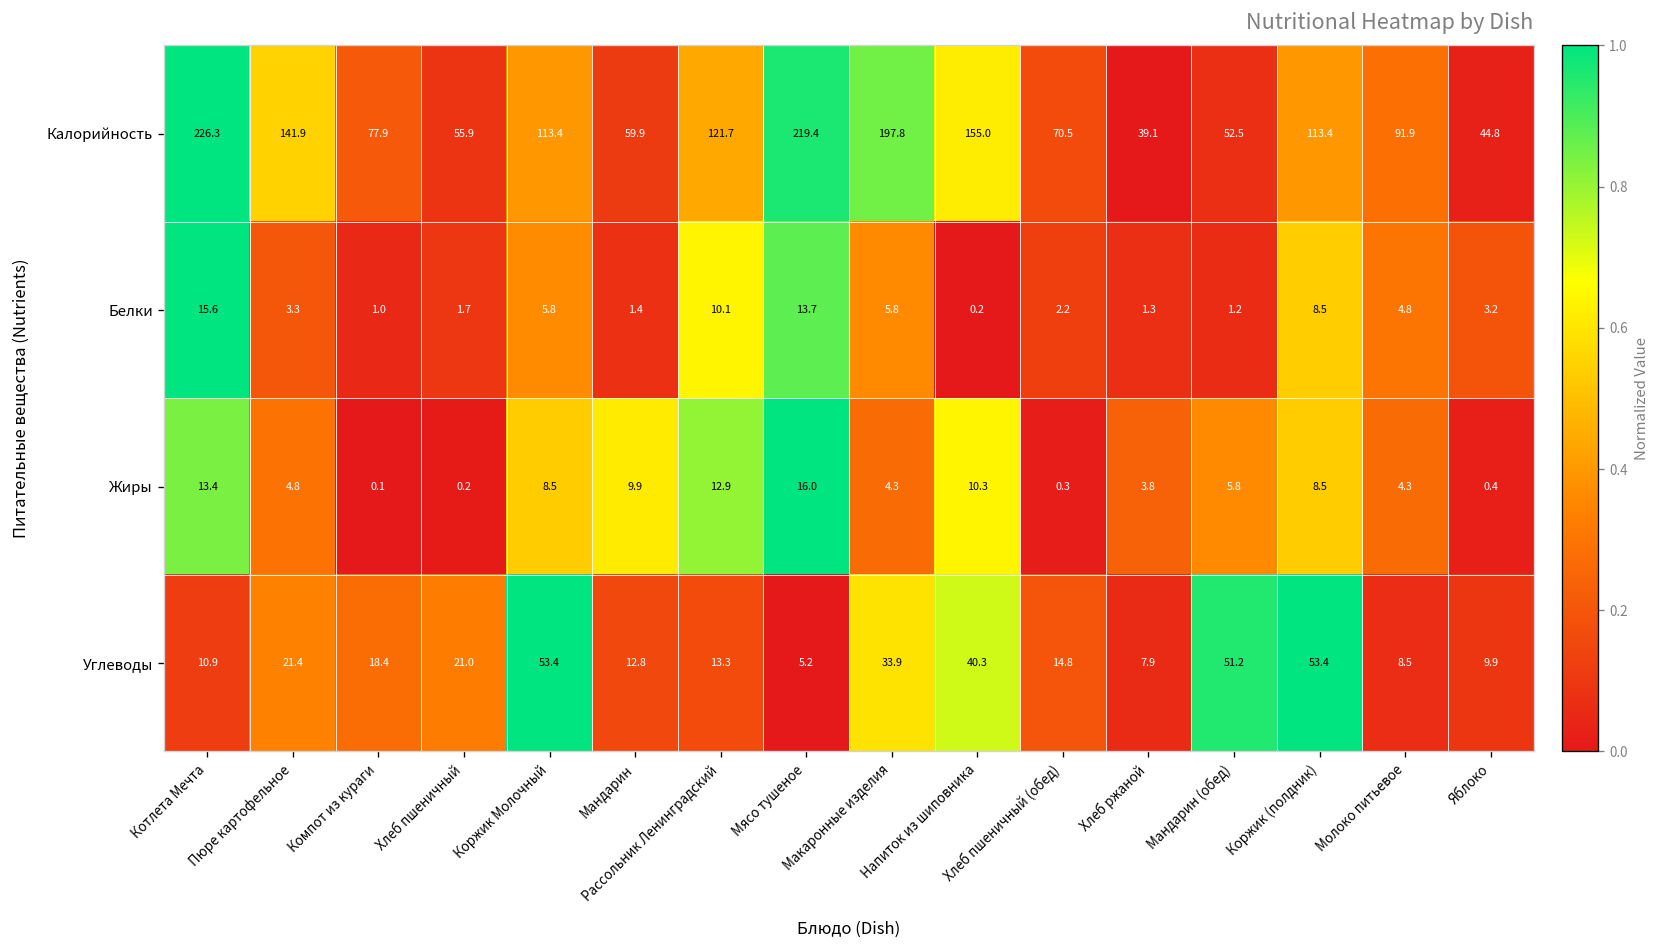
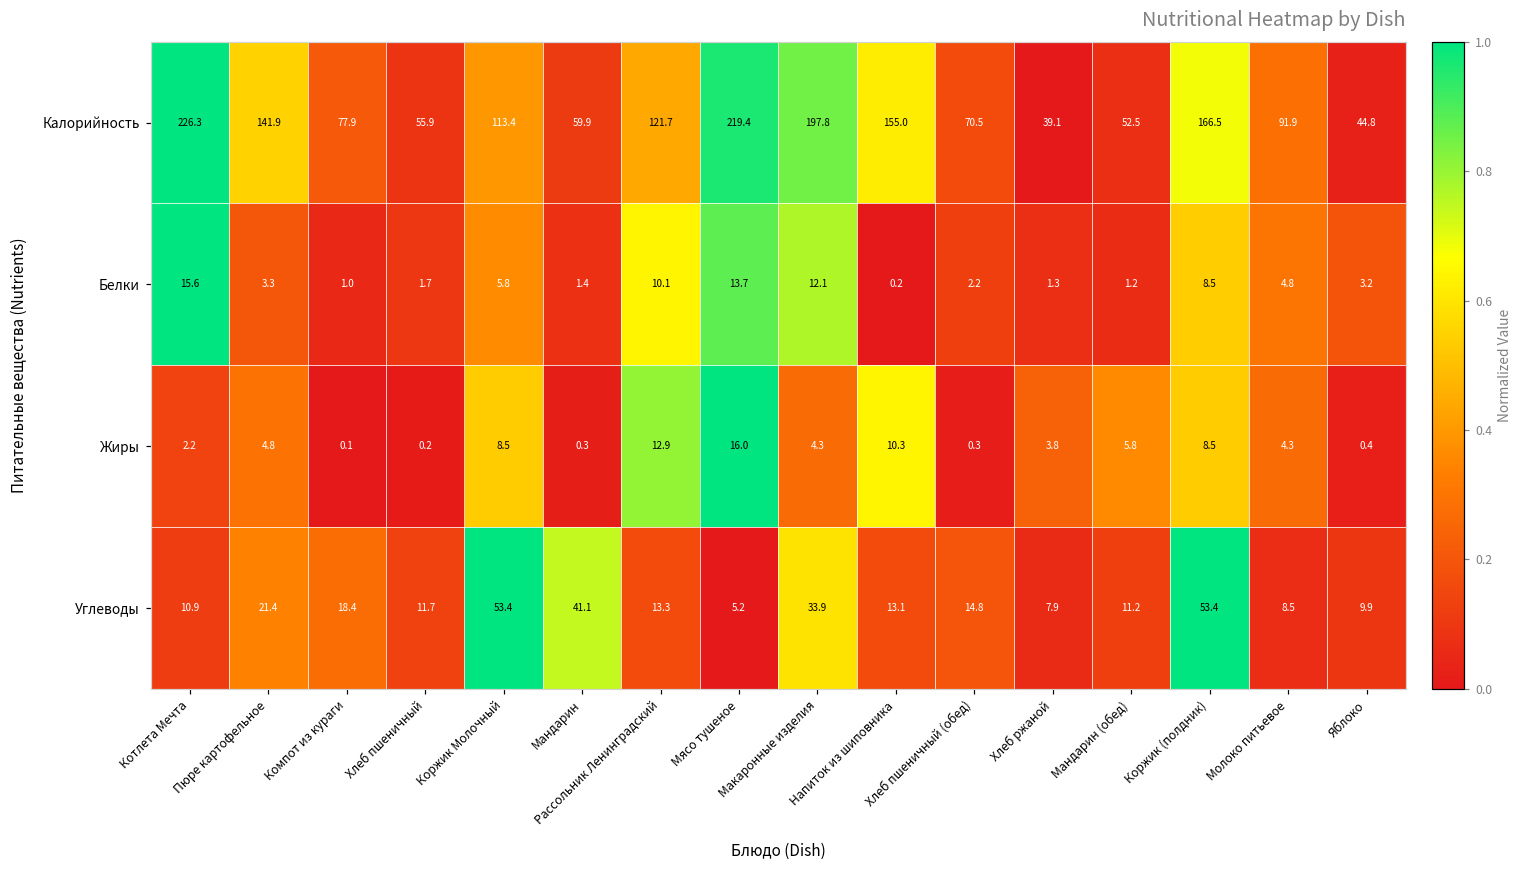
Калорийность, Коржик (полдник): 113.4 -> 166.5
Белки, Макаронные изделия: 5.8 -> 12.1
Жиры, Котлета Мечта: 13.4 -> 2.2
Жиры, Мандарин: 9.9 -> 0.3
Углеводы, Хлеб пшеничный: 21.0 -> 11.7
Углеводы, Мандарин: 12.8 -> 41.1
Углеводы, Напиток из шиповника: 40.3 -> 13.1
Углеводы, Мандарин (обед): 51.2 -> 11.2
